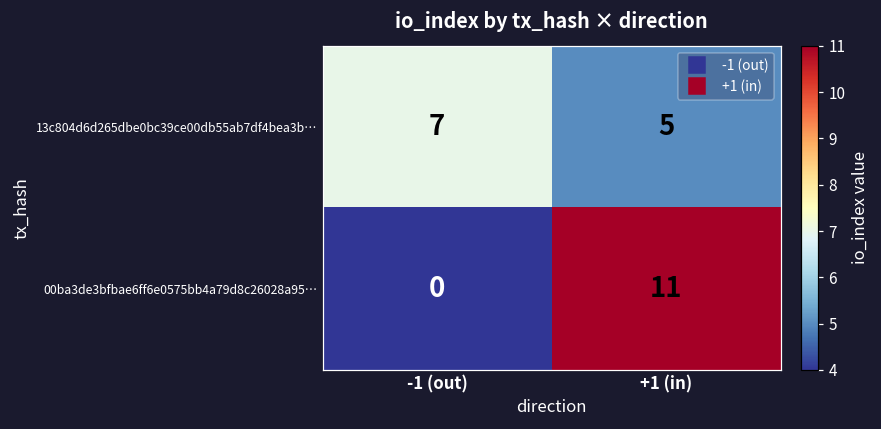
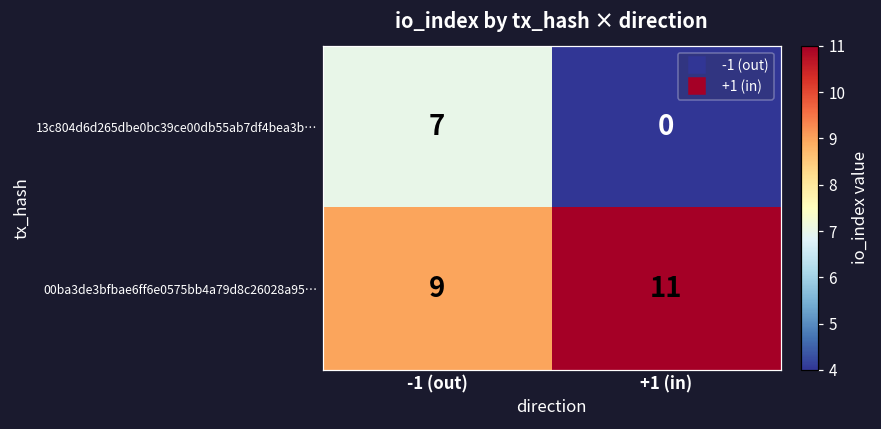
13c804d6d265dbe0bc39ce00db55ab7df4bea3b…, +1 (in): 5 -> 0
00ba3de3bfbae6ff6e0575bb4a79d8c26028a95…, -1 (out): 0 -> 9
